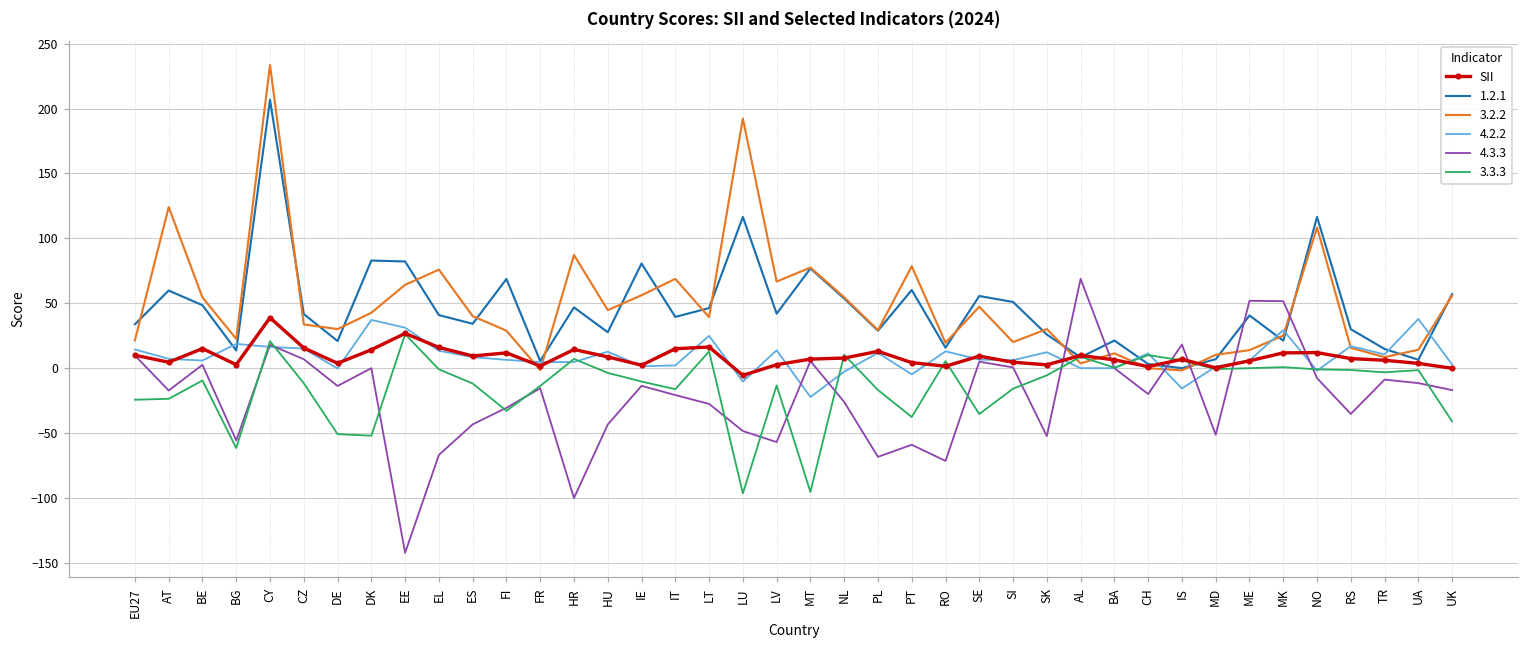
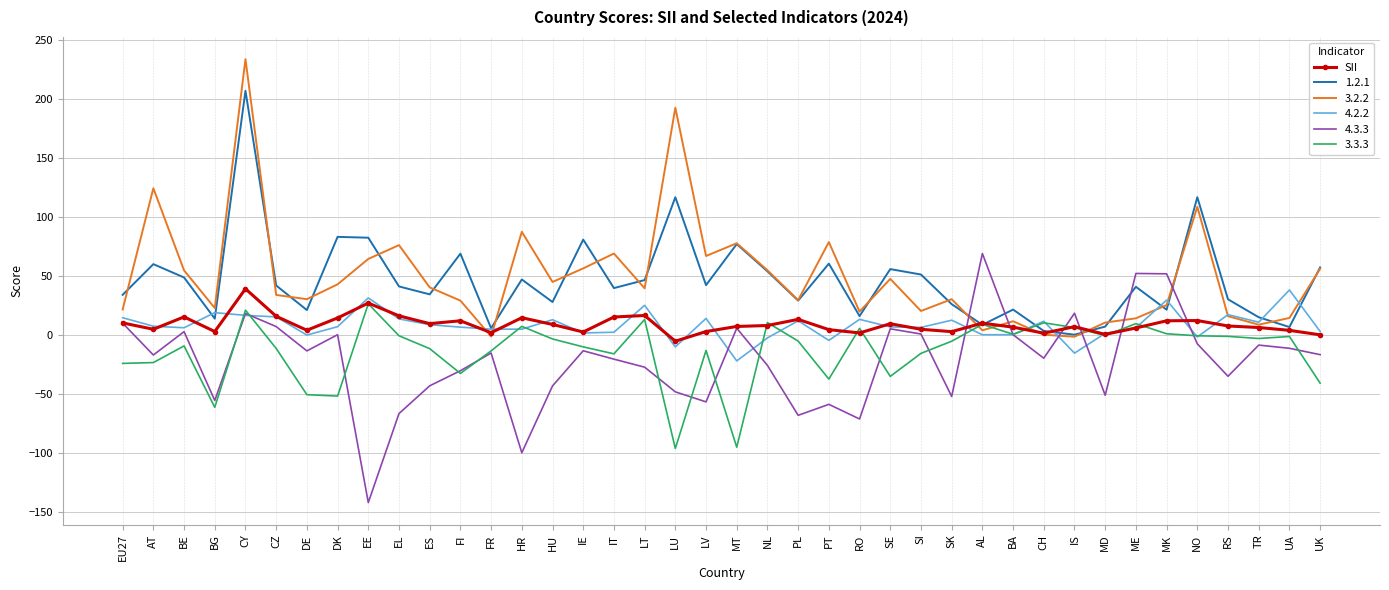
4.2.2, DK: 37 -> 7
3.3.3, PL: -17 -> -5
3.3.3, ME: 0 -> 9
